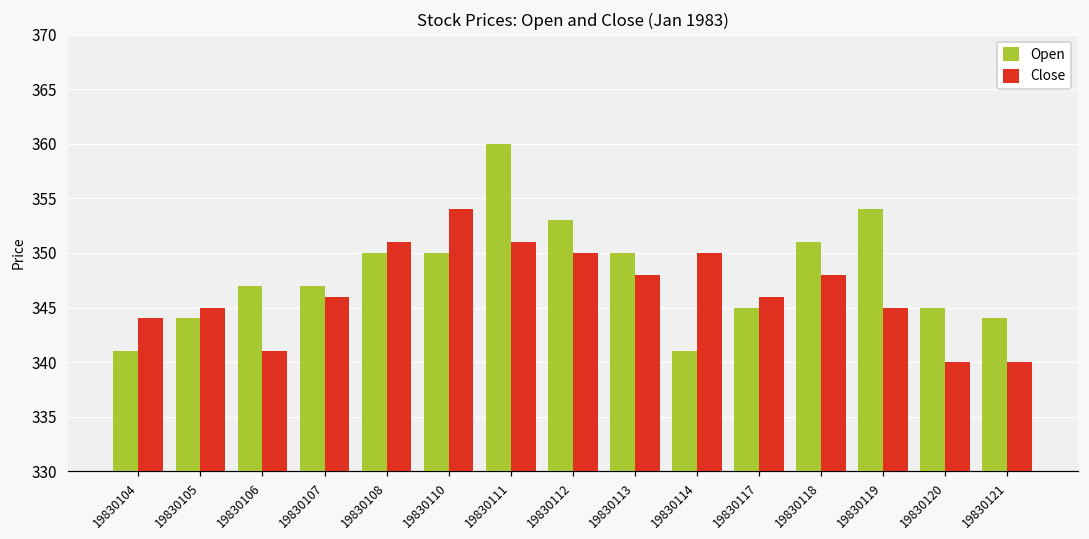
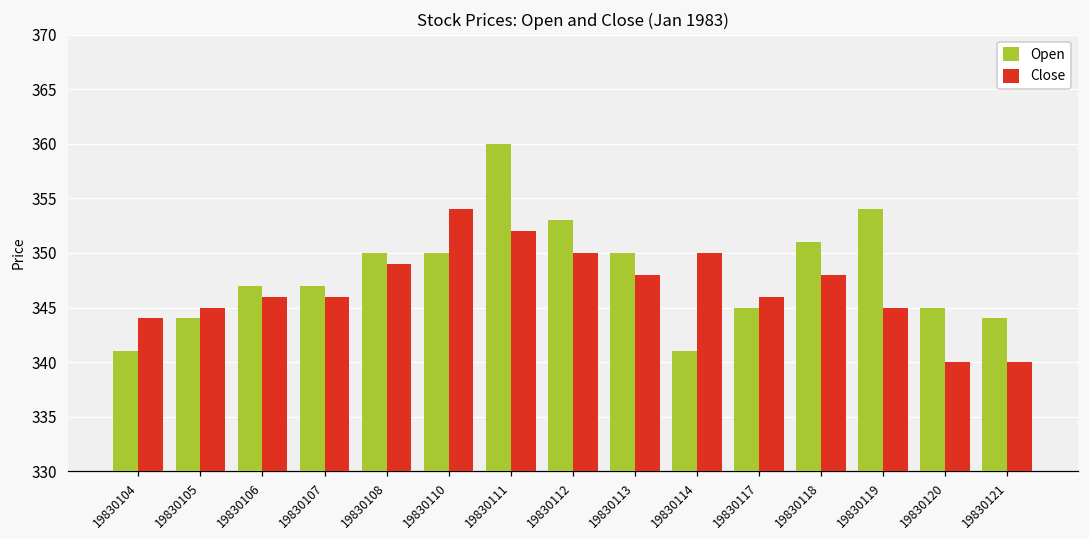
Close, 19830106: 341 -> 346
Close, 19830108: 351 -> 349
Close, 19830111: 351 -> 352
